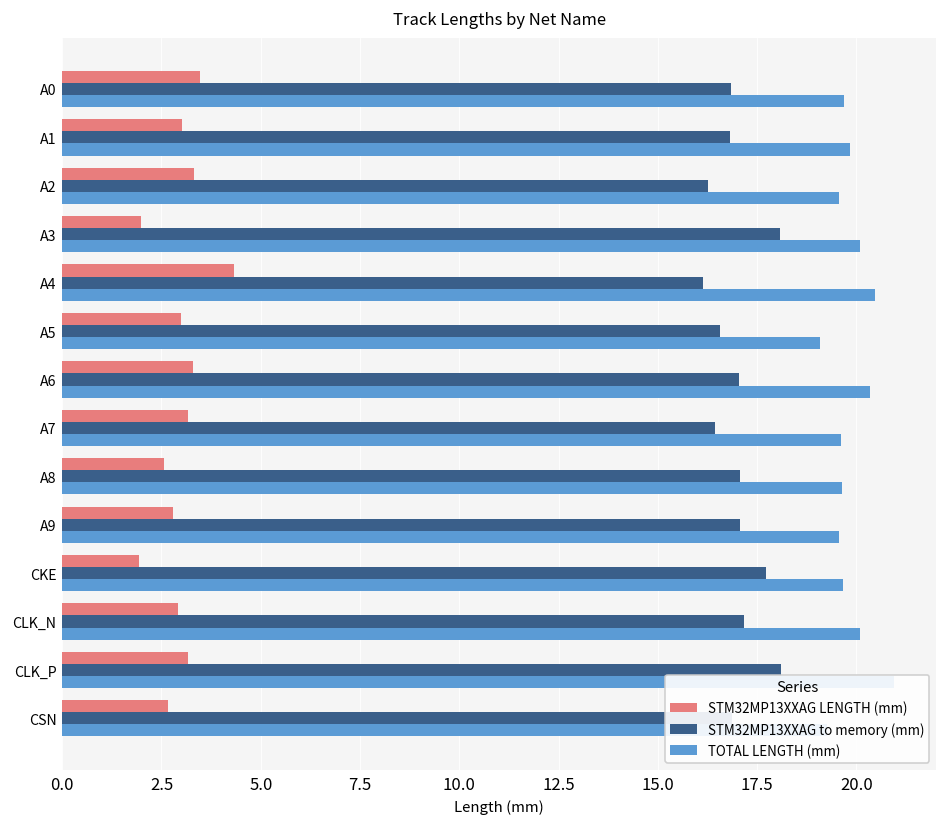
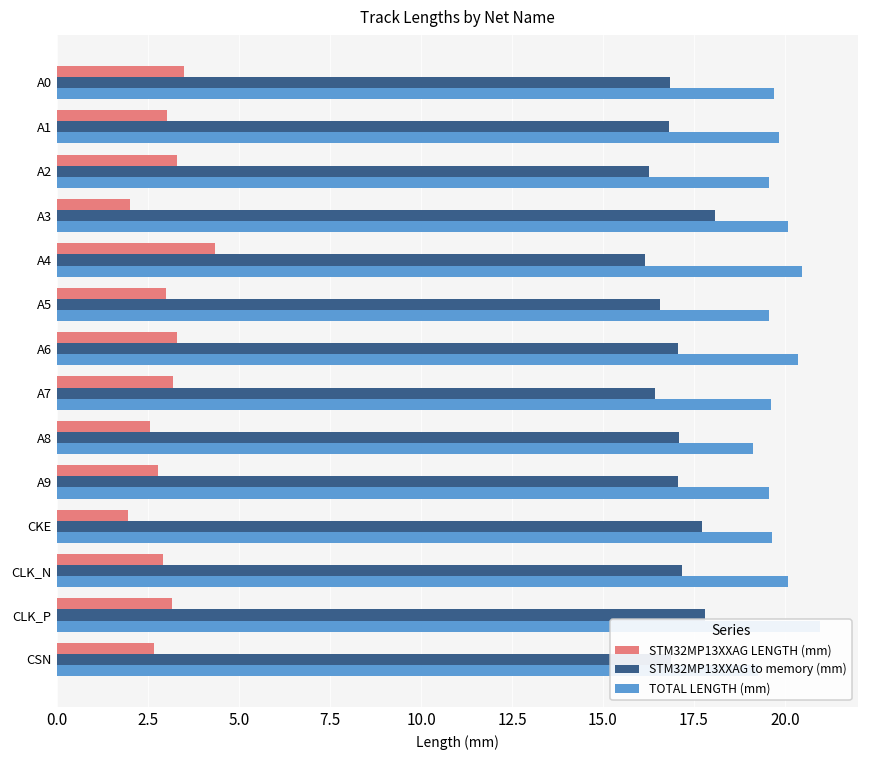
TOTAL LENGTH (mm), A5: 19.1 -> 19.6
TOTAL LENGTH (mm), A8: 19.6 -> 19.1
STM32MP13XXAG to memory (mm), CLK_P: 18.1 -> 17.8
